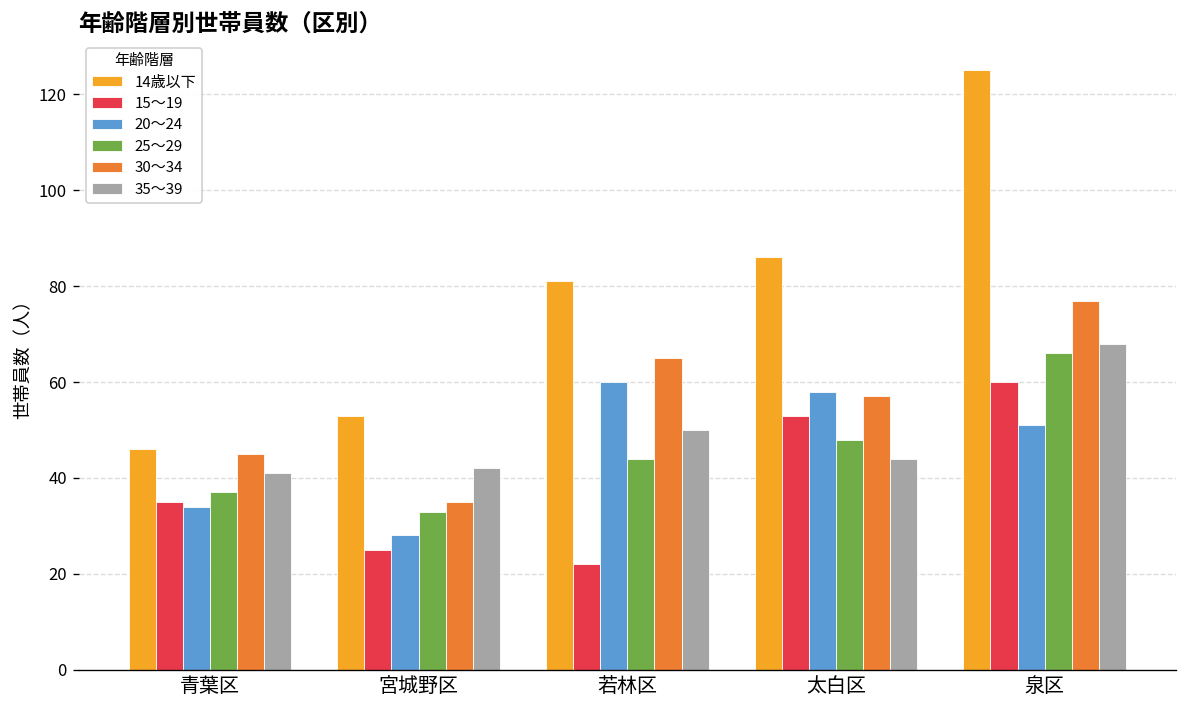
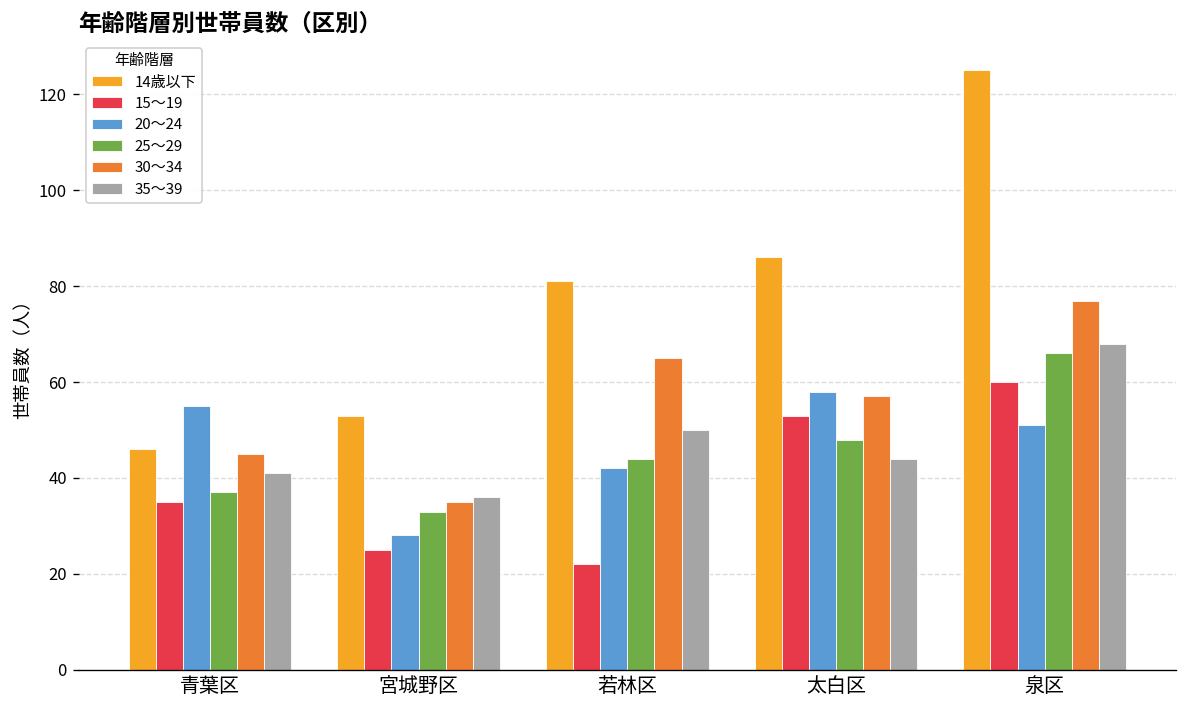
20～24, 青葉区: 34 -> 55
35～39, 宮城野区: 42 -> 36
20～24, 若林区: 60 -> 42
